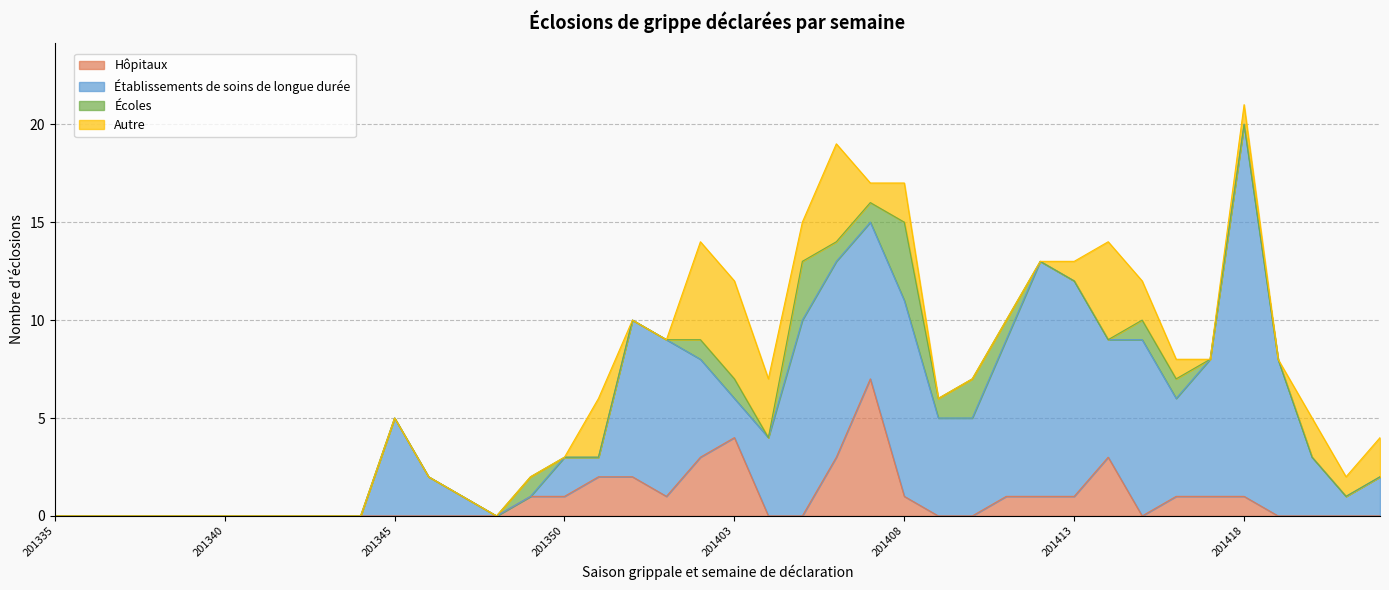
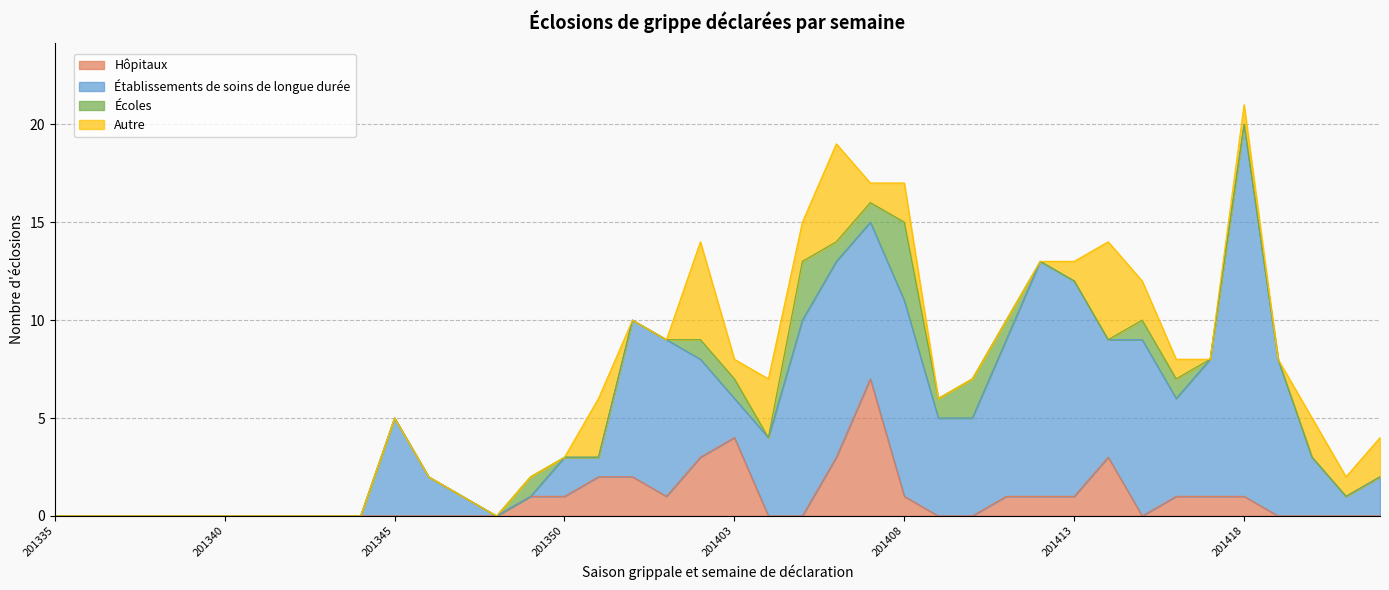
Autre, 201403: 5 -> 1
